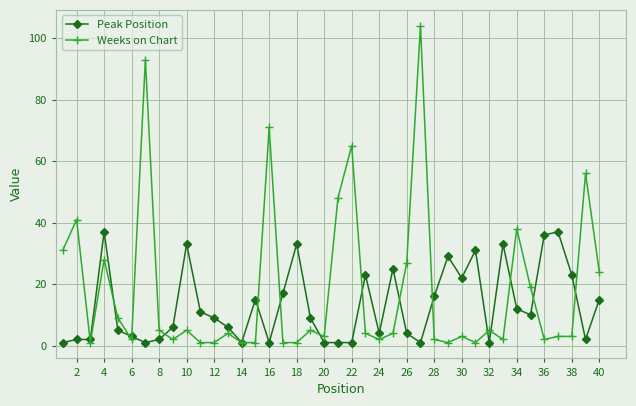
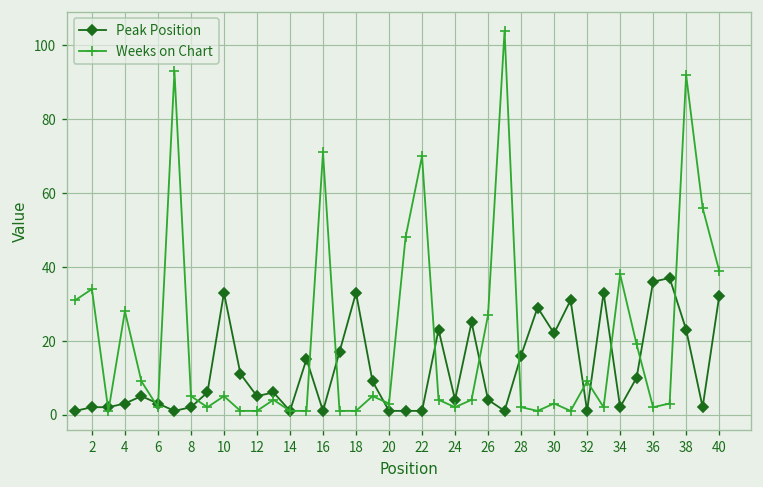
Weeks on Chart, 2: 41 -> 34
Peak Position, 4: 37 -> 3
Peak Position, 12: 9 -> 5
Weeks on Chart, 22: 65 -> 70
Weeks on Chart, 32: 5 -> 9
Peak Position, 34: 12 -> 2
Weeks on Chart, 38: 3 -> 92
Peak Position, 40: 15 -> 32
Weeks on Chart, 40: 24 -> 39
